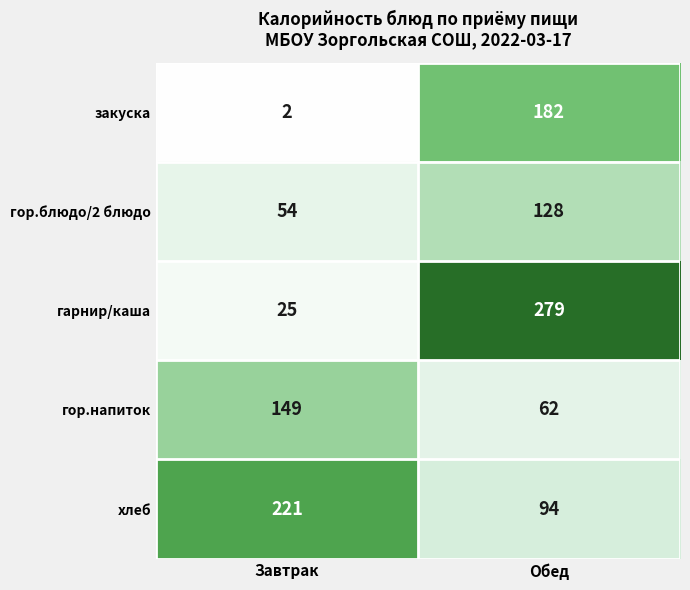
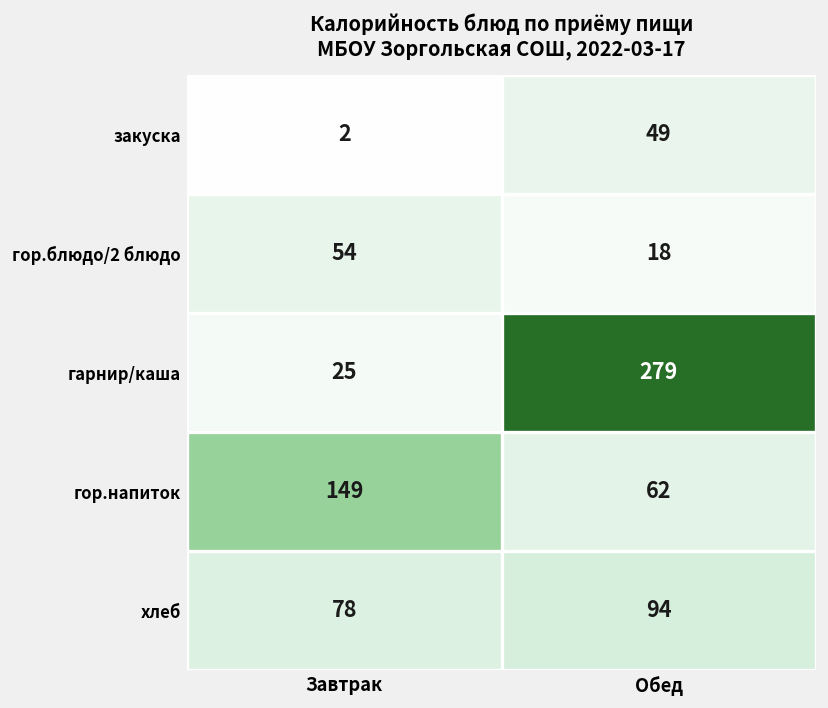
закуска, Обед: 182 -> 49
гор.блюдо/2 блюдо, Обед: 128 -> 18
хлеб, Завтрак: 221 -> 78
